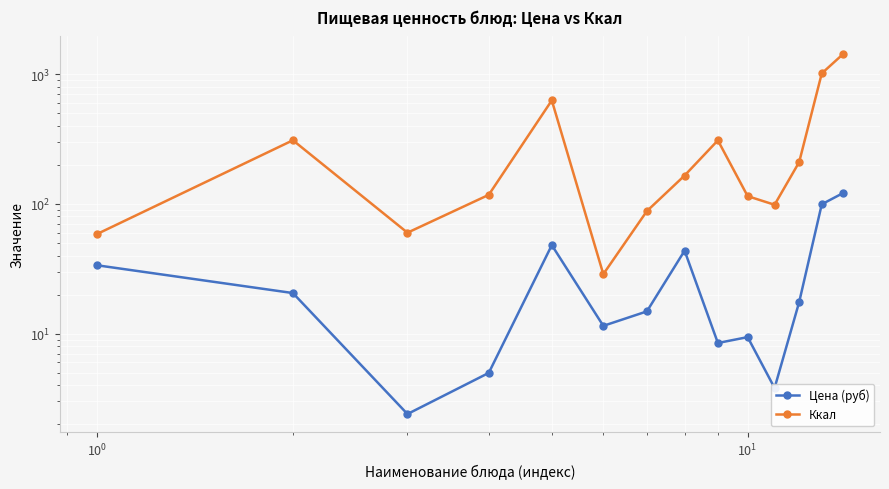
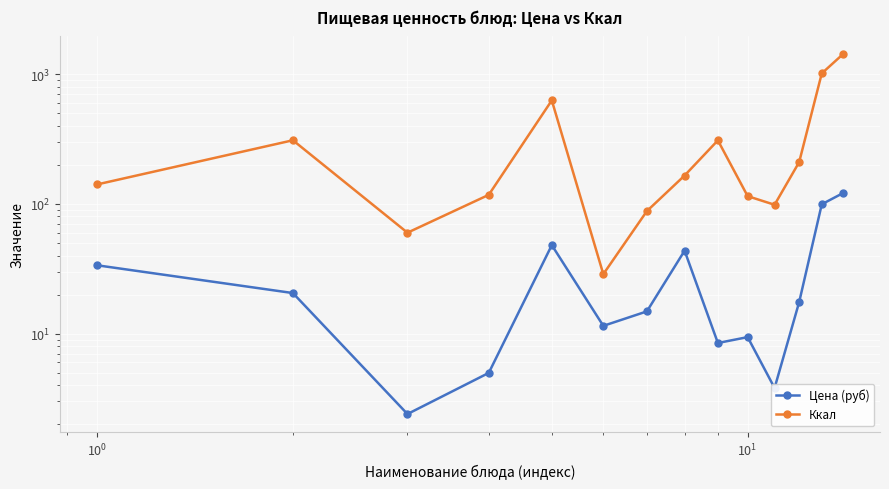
Ккал, 10^0: 60 -> 140
